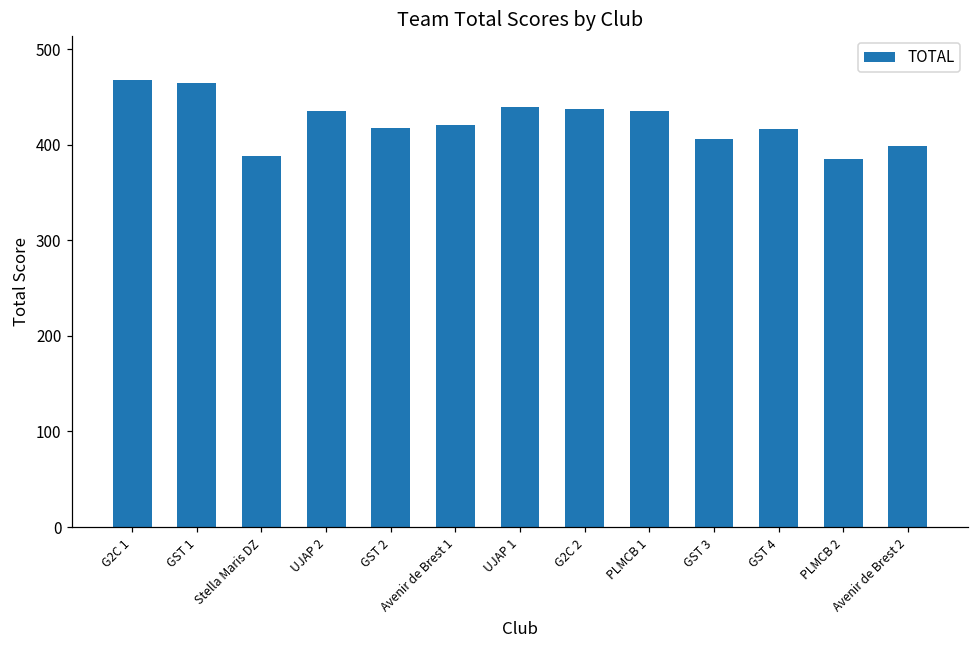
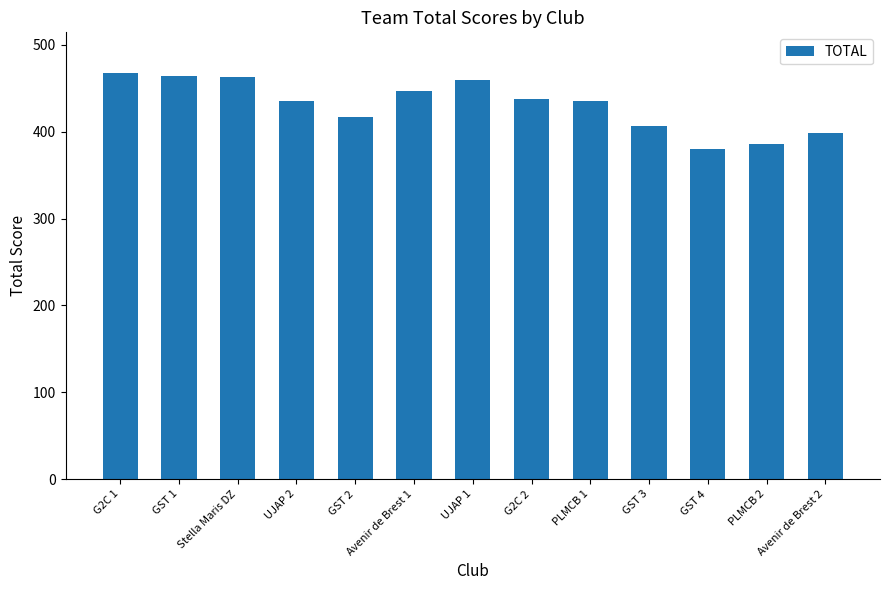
Stella Maris DZ: 390 -> 460
Avenir de Brest 1: 420 -> 450
UJAP 1: 440 -> 460
GST 4: 420 -> 380
